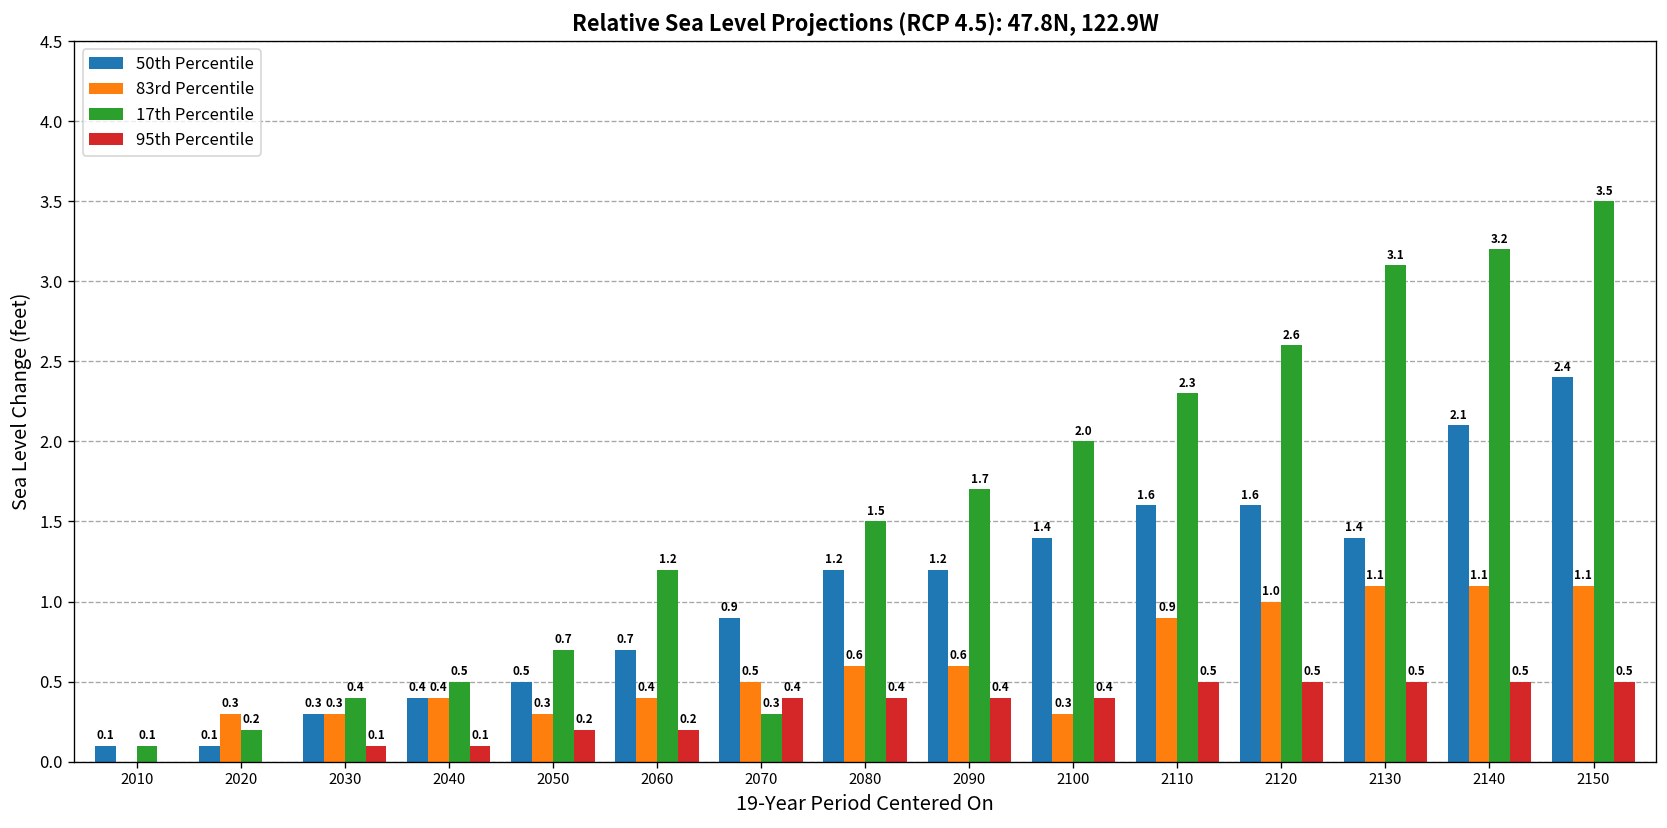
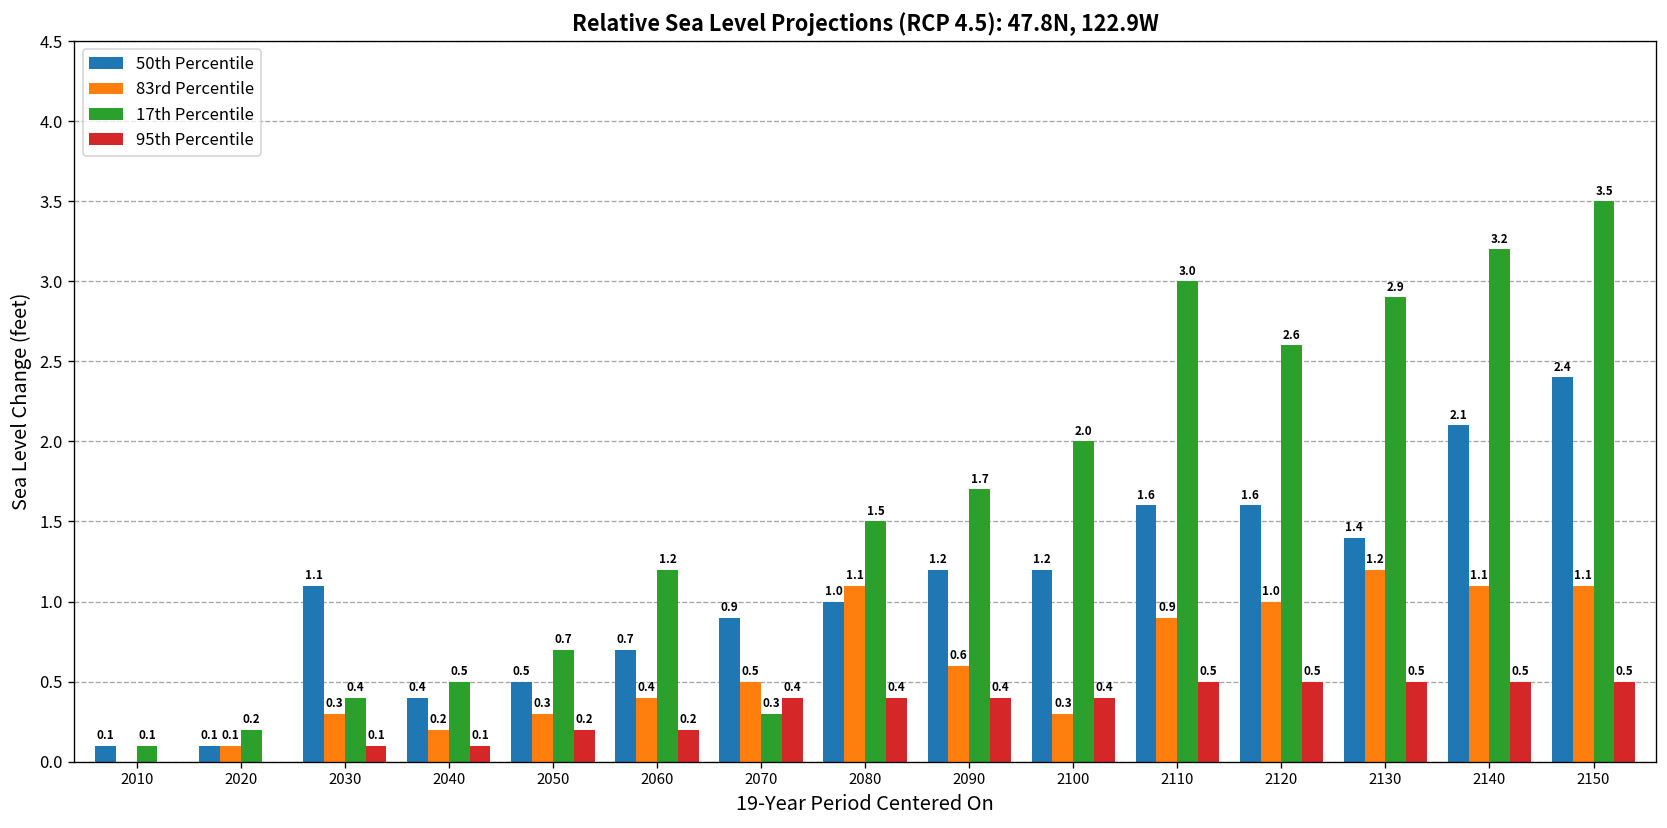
83rd Percentile, 2020: 0.3 -> 0.1
50th Percentile, 2030: 0.3 -> 1.1
83rd Percentile, 2040: 0.4 -> 0.2
50th Percentile, 2080: 1.2 -> 1.0
83rd Percentile, 2080: 0.6 -> 1.1
50th Percentile, 2100: 1.4 -> 1.2
17th Percentile, 2110: 2.3 -> 3.0
83rd Percentile, 2130: 1.1 -> 1.2
17th Percentile, 2130: 3.1 -> 2.9
